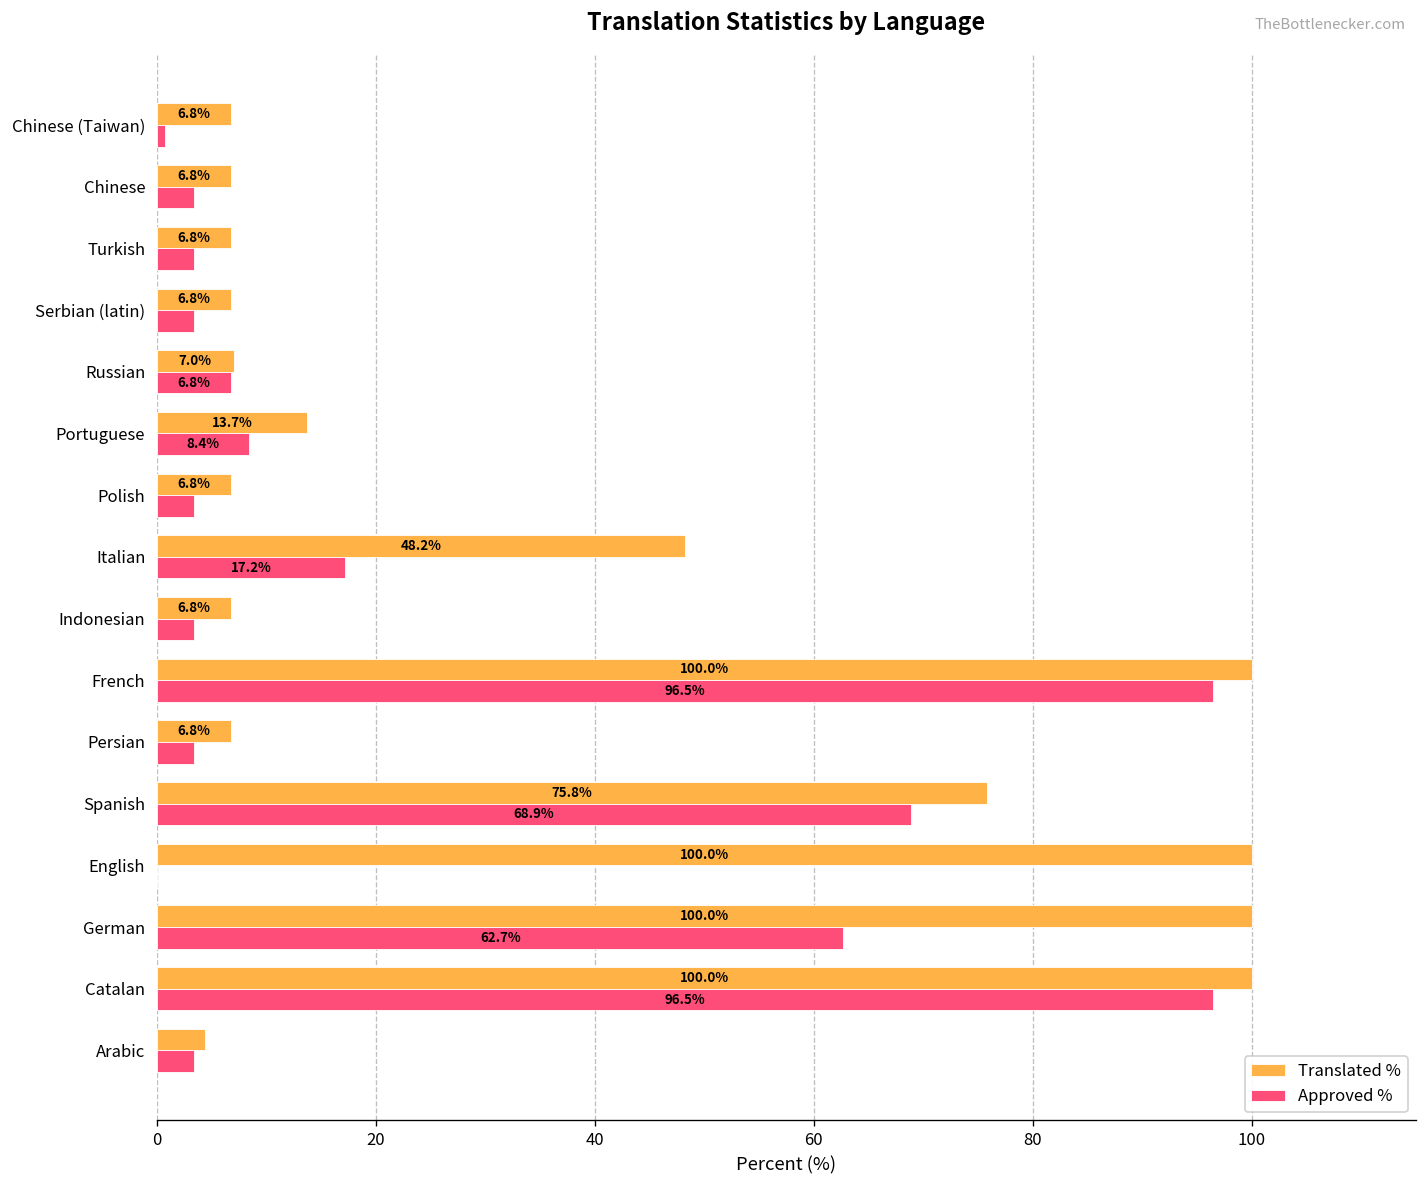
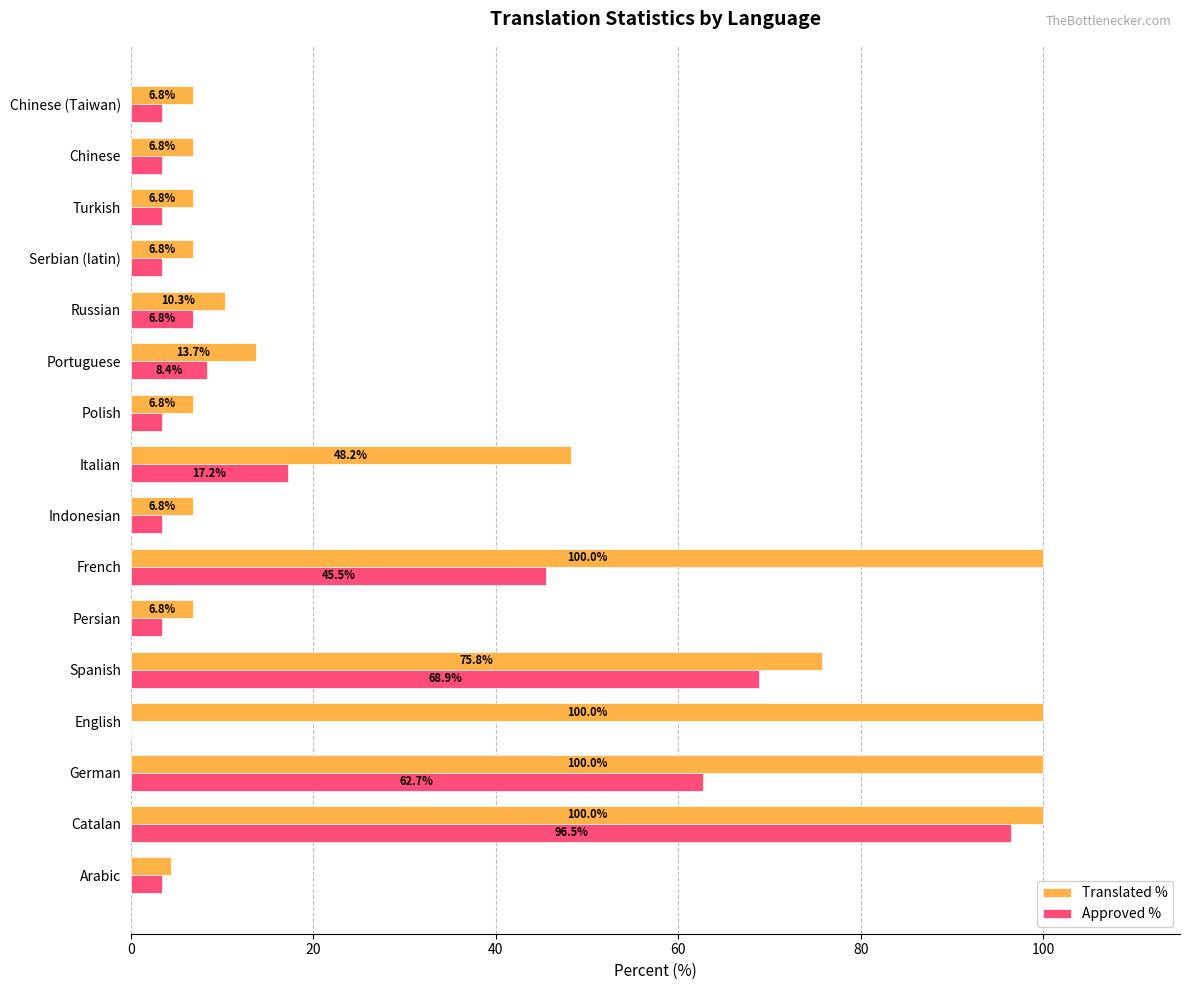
Approved %, Chinese (Taiwan): 1 -> 3
Translated %, Russian: 7.0% -> 10.3%
Approved %, French: 96.5% -> 45.5%
